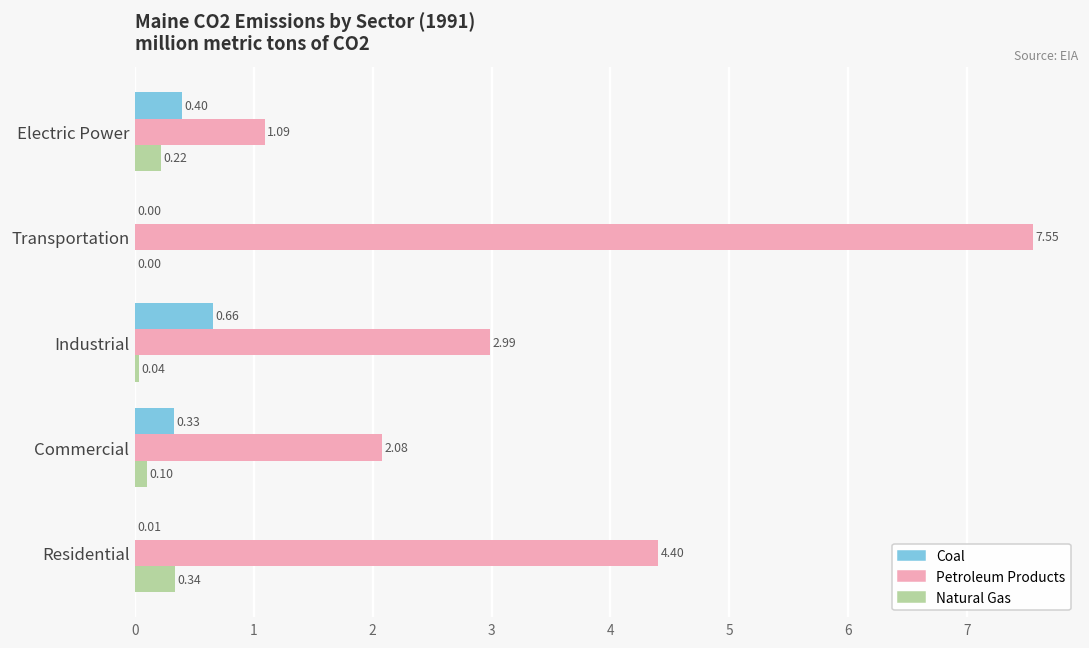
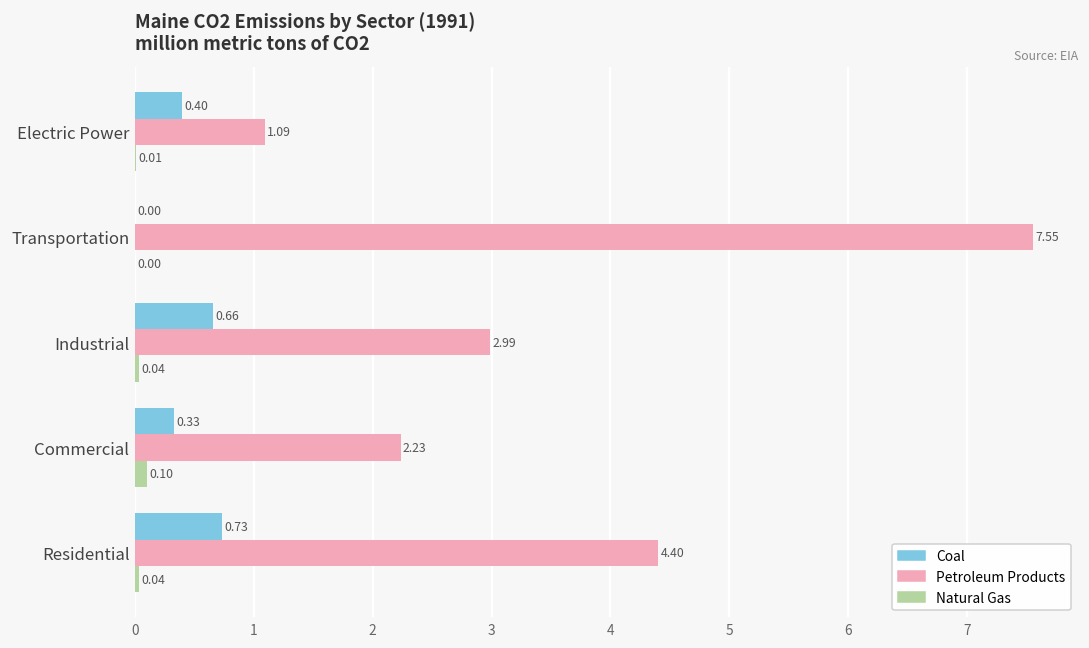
Natural Gas, Electric Power: 0.22 -> 0.01
Petroleum Products, Commercial: 2.08 -> 2.23
Coal, Residential: 0.01 -> 0.73
Natural Gas, Residential: 0.34 -> 0.04
